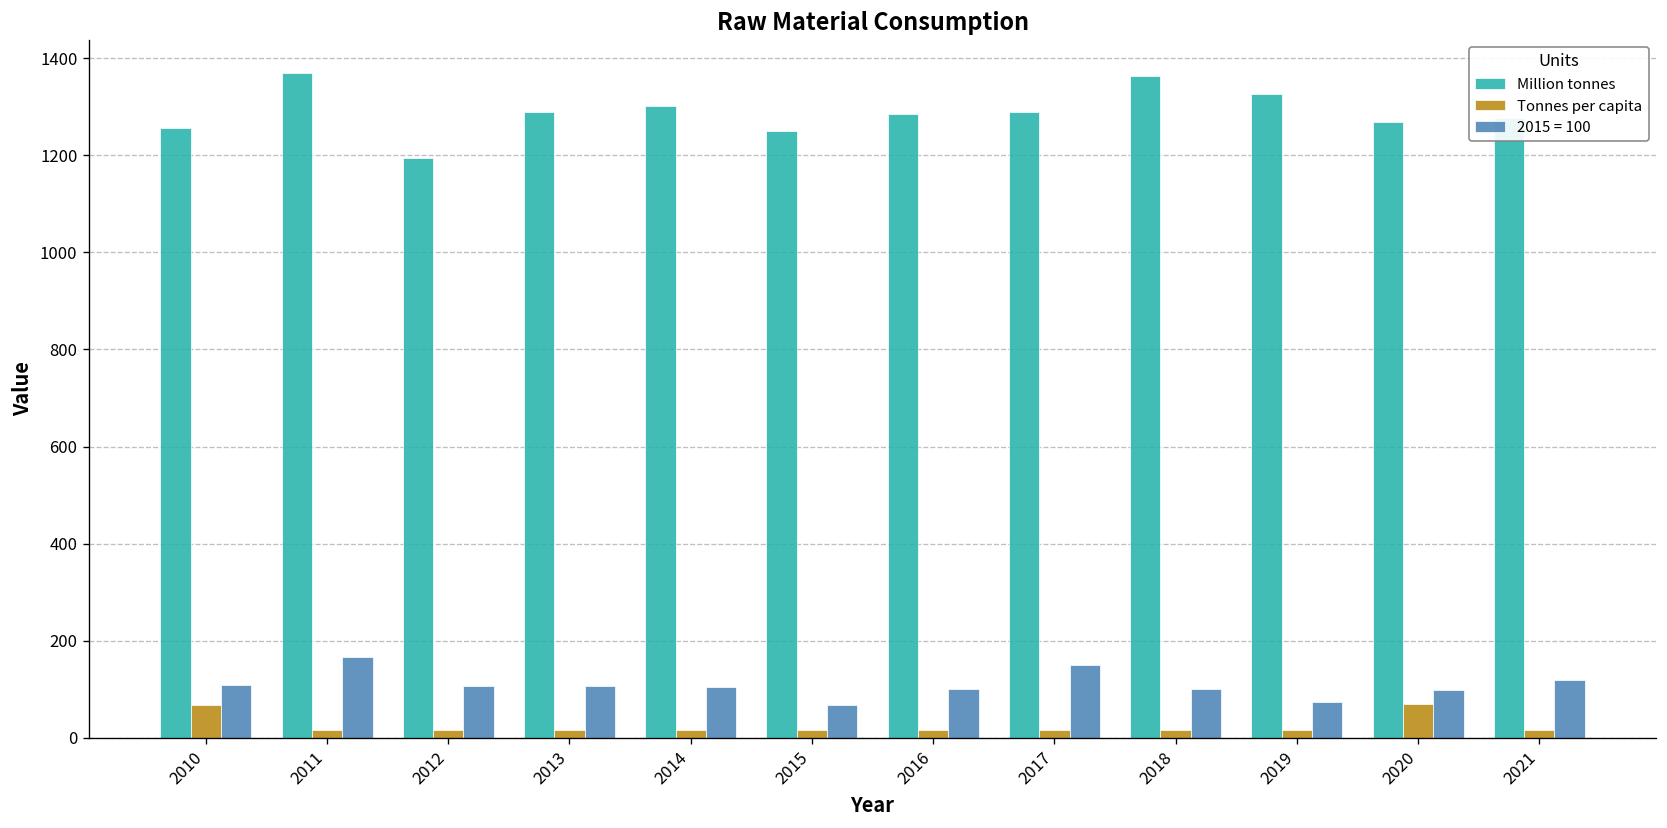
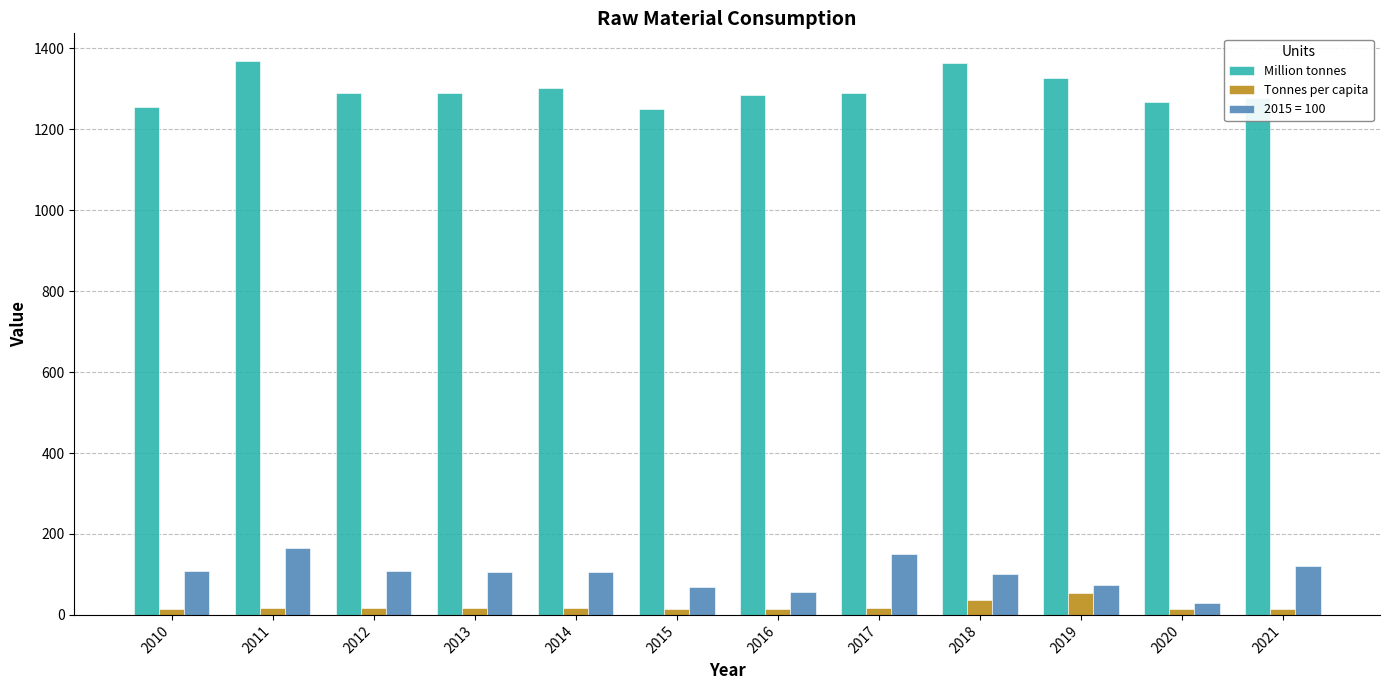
Tonnes per capita, 2010: 70 -> 20
Million tonnes, 2012: 1190 -> 1290
2015 = 100, 2016: 100 -> 60
Tonnes per capita, 2018: 20 -> 40
Tonnes per capita, 2019: 20 -> 50
Tonnes per capita, 2020: 70 -> 20
2015 = 100, 2020: 100 -> 30
